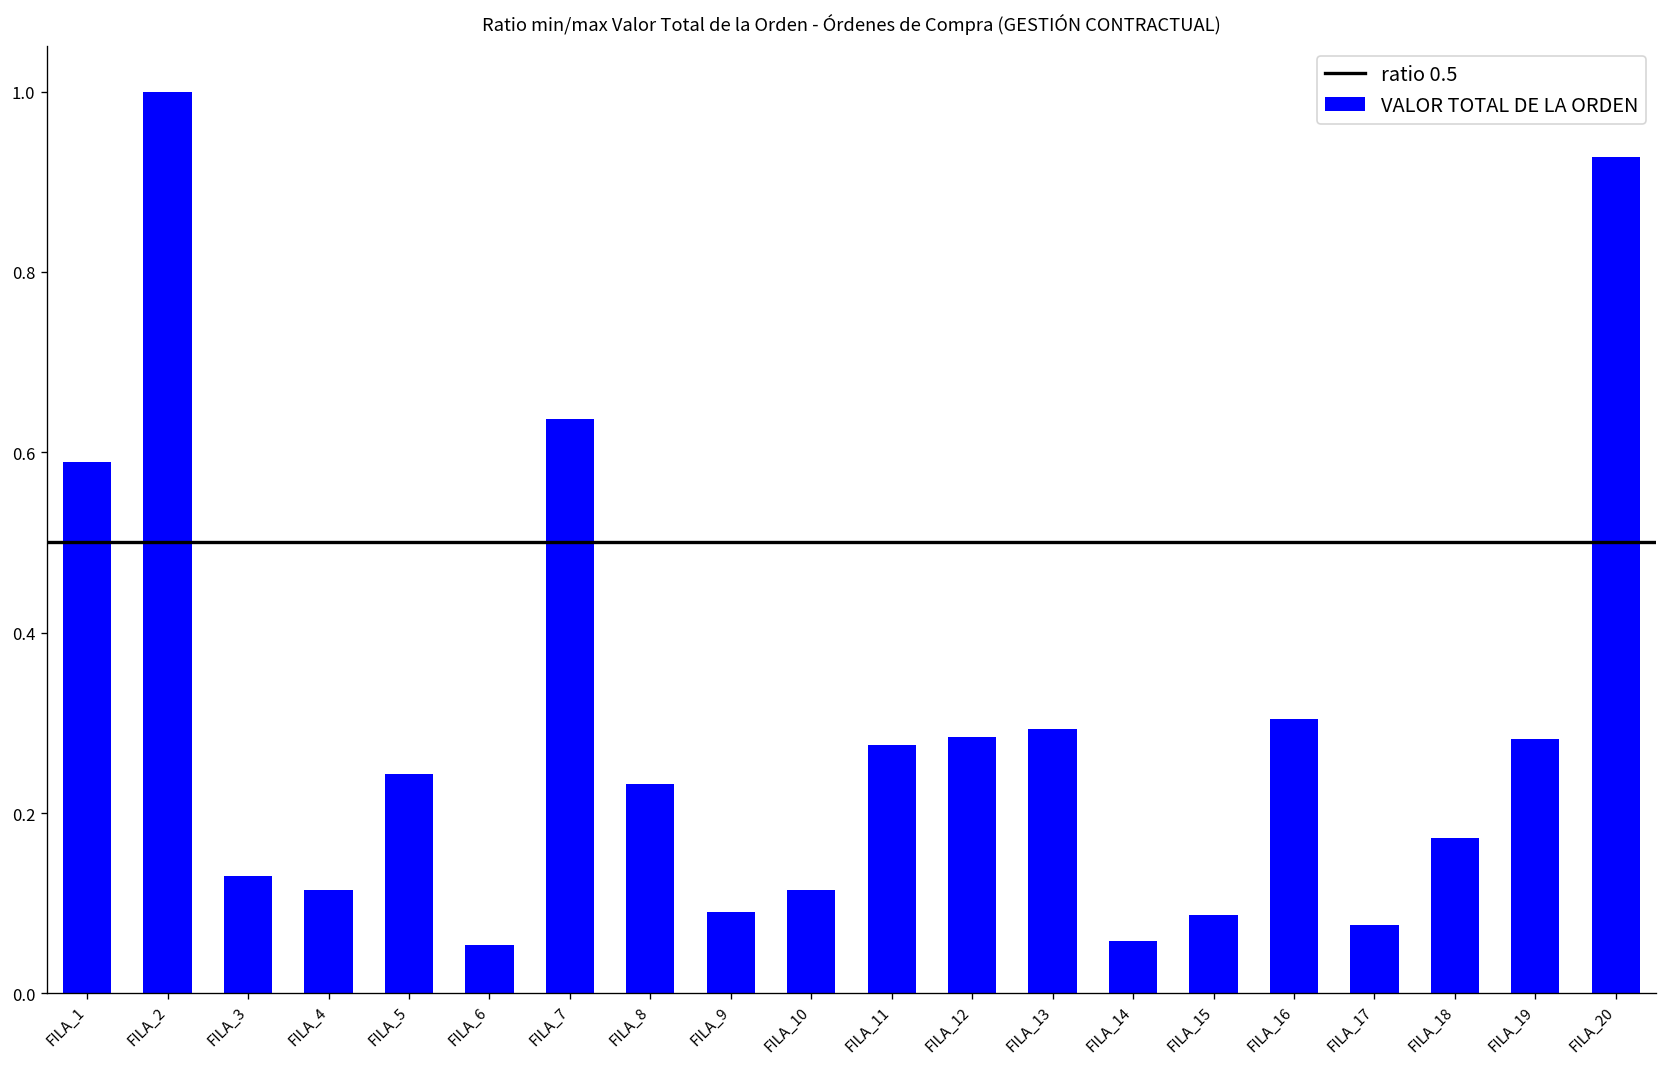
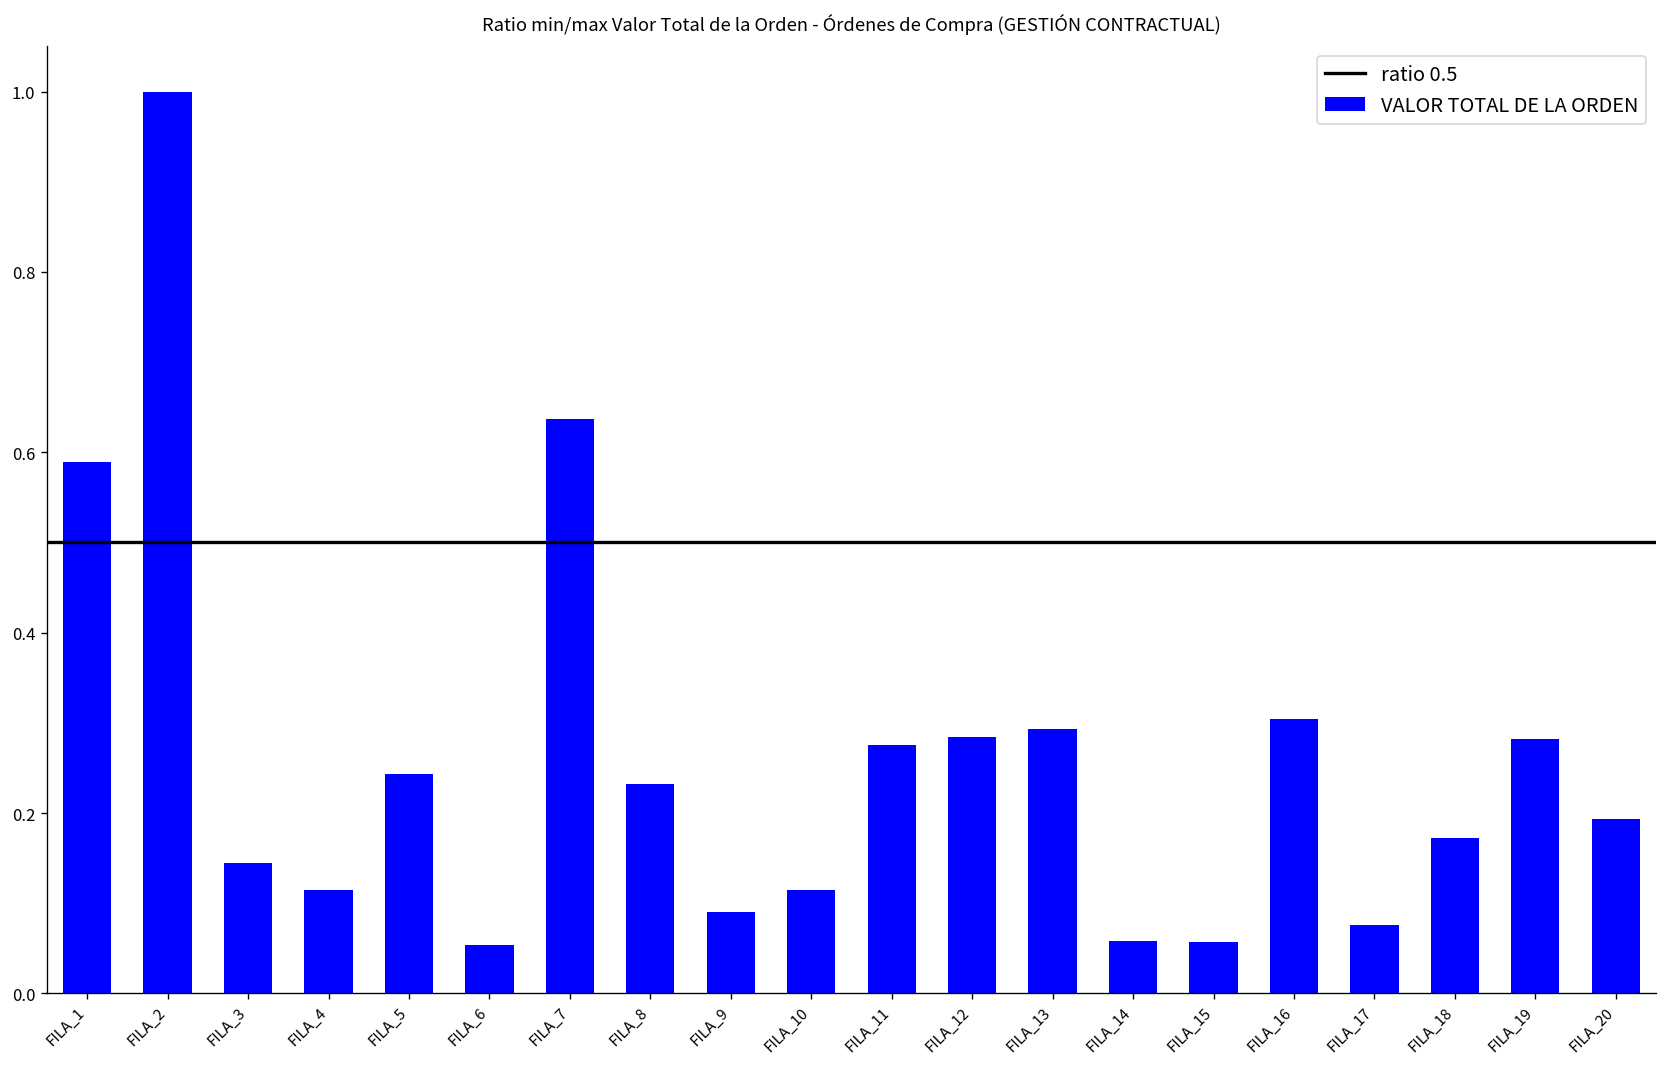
FILA_3: 0.13 -> 0.14
FILA_15: 0.09 -> 0.06
FILA_20: 0.93 -> 0.19
